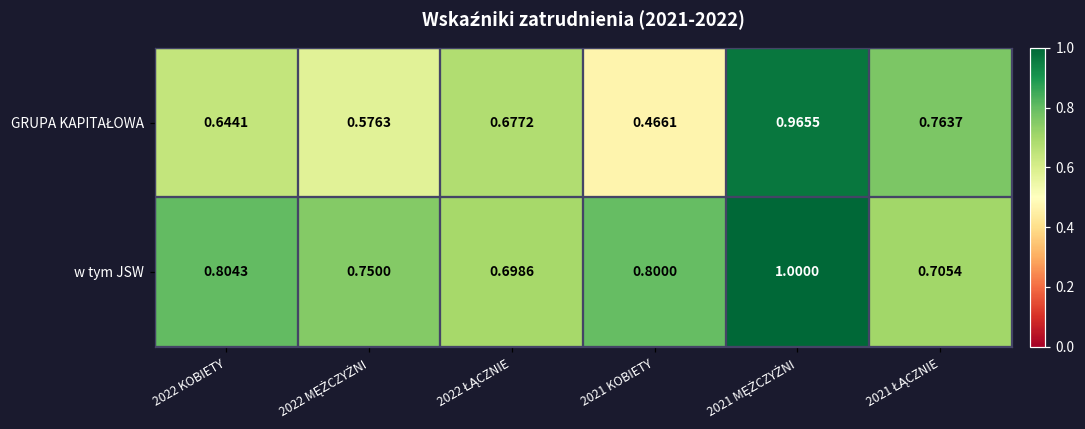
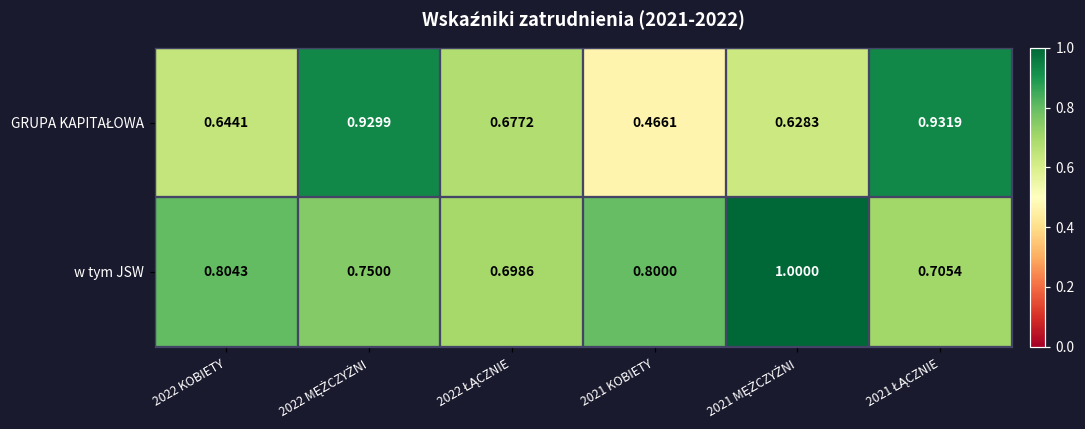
GRUPA KAPITAŁOWA, 2022 MĘŻCZYŹNI: 0.5763 -> 0.9299
GRUPA KAPITAŁOWA, 2021 MĘŻCZYŹNI: 0.9655 -> 0.6283
GRUPA KAPITAŁOWA, 2021 ŁĄCZNIE: 0.7637 -> 0.9319
